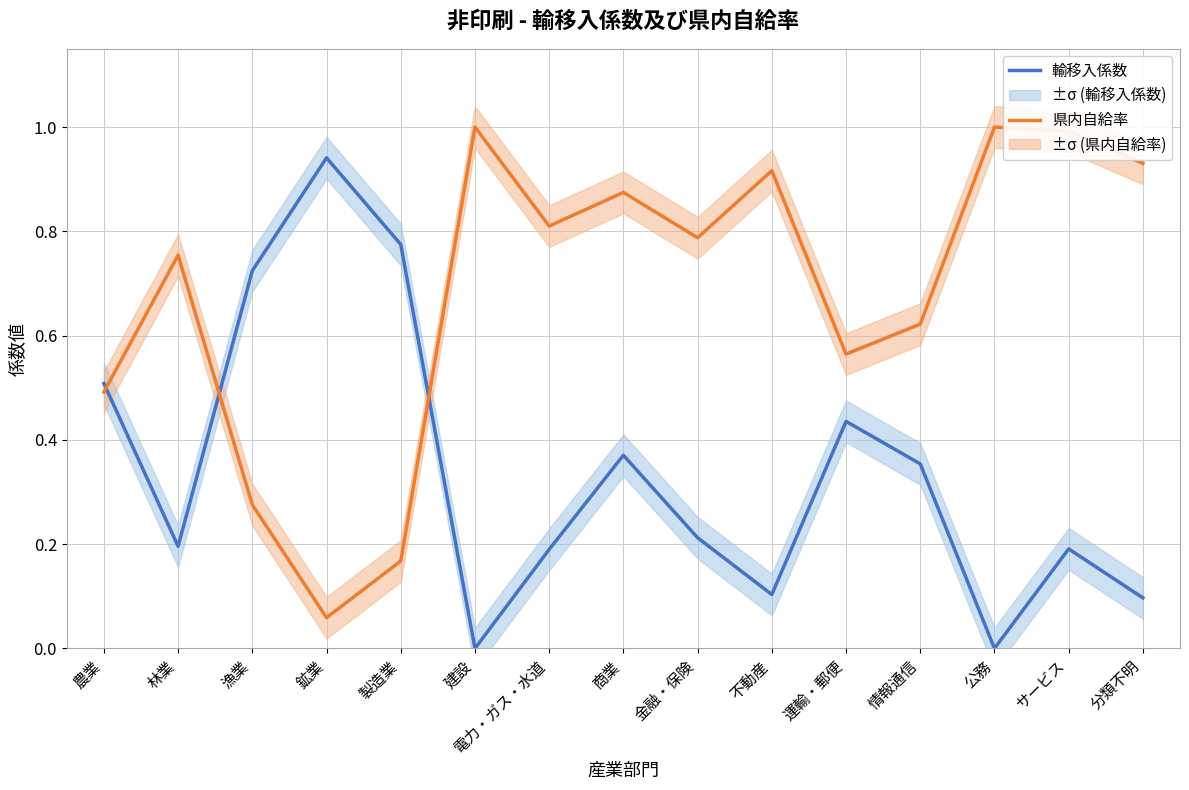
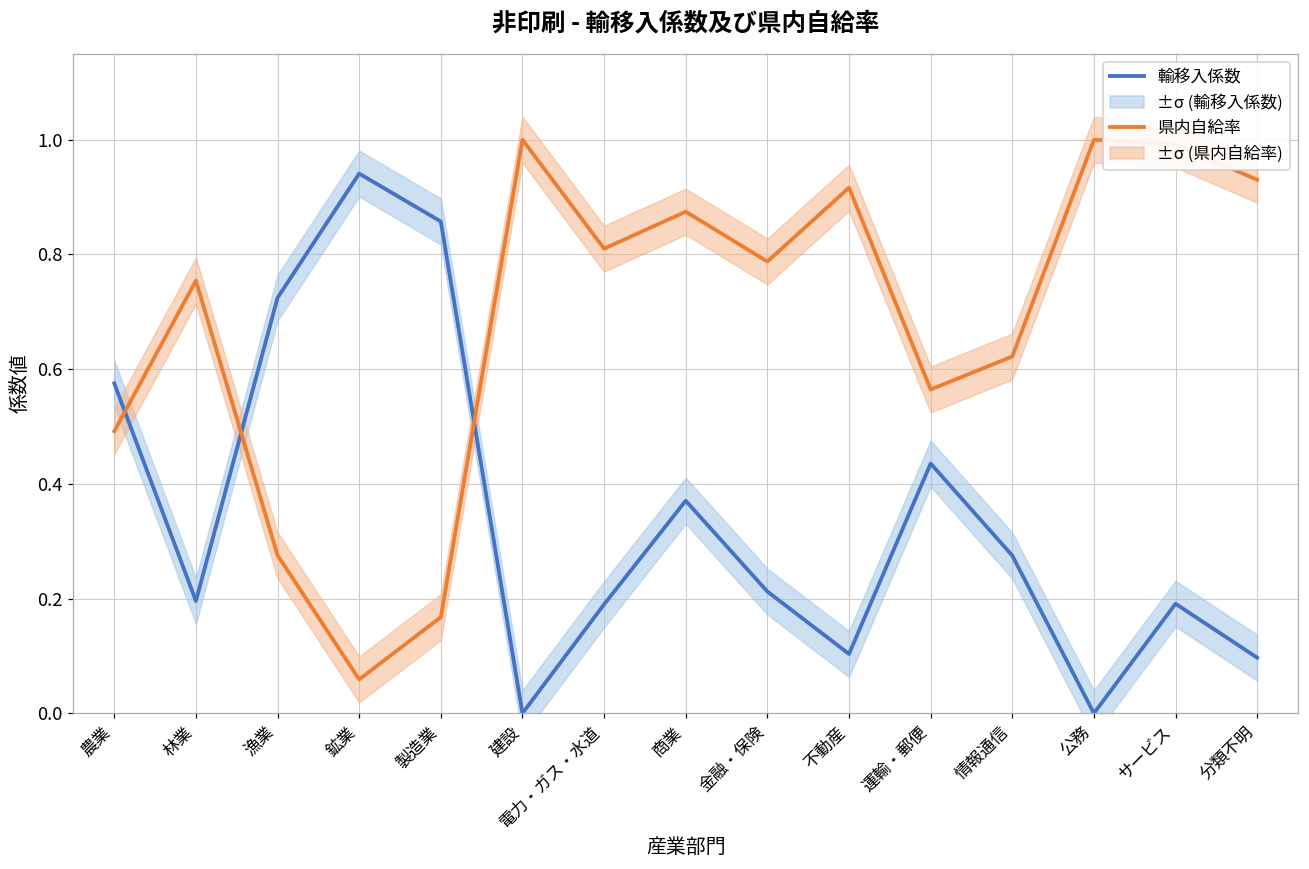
輸移入係数, 農業: 0.51 -> 0.58
輸移入係数, 製造業: 0.77 -> 0.86
輸移入係数, 情報通信: 0.35 -> 0.27
